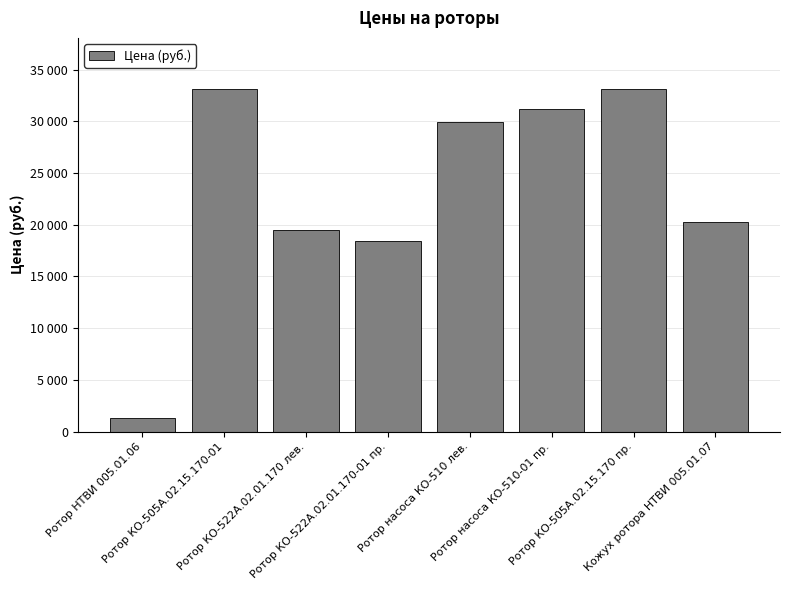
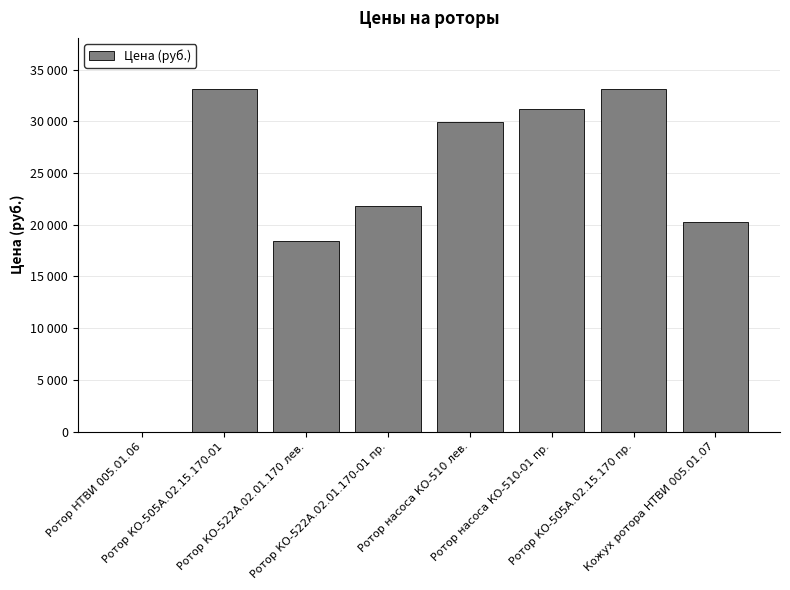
Ротор НТВИ 005.01.06: 1300 -> 0
Ротор КО-522А.02.01.170 лев.: 19500 -> 18500
Ротор КО-522А.02.01.170-01 пр.: 18500 -> 21800
